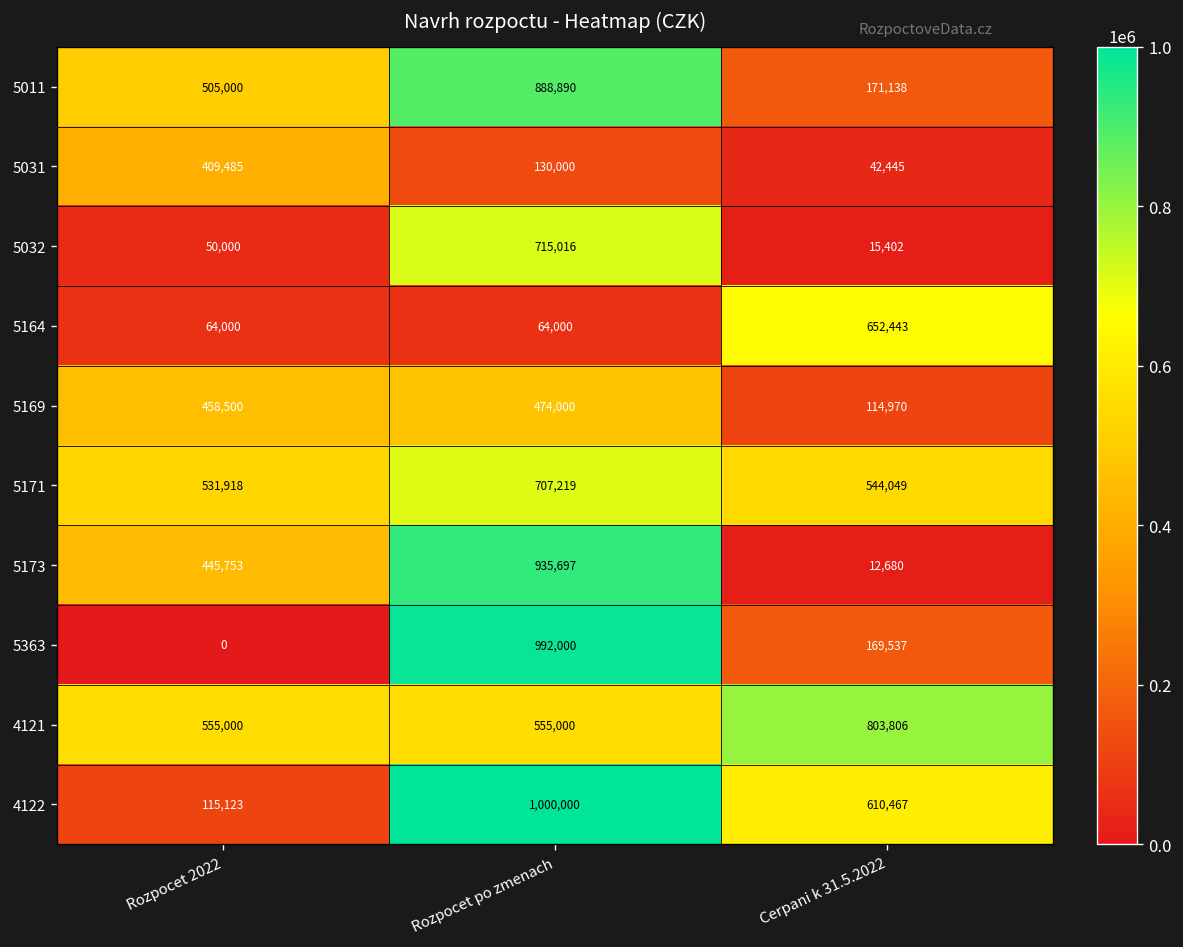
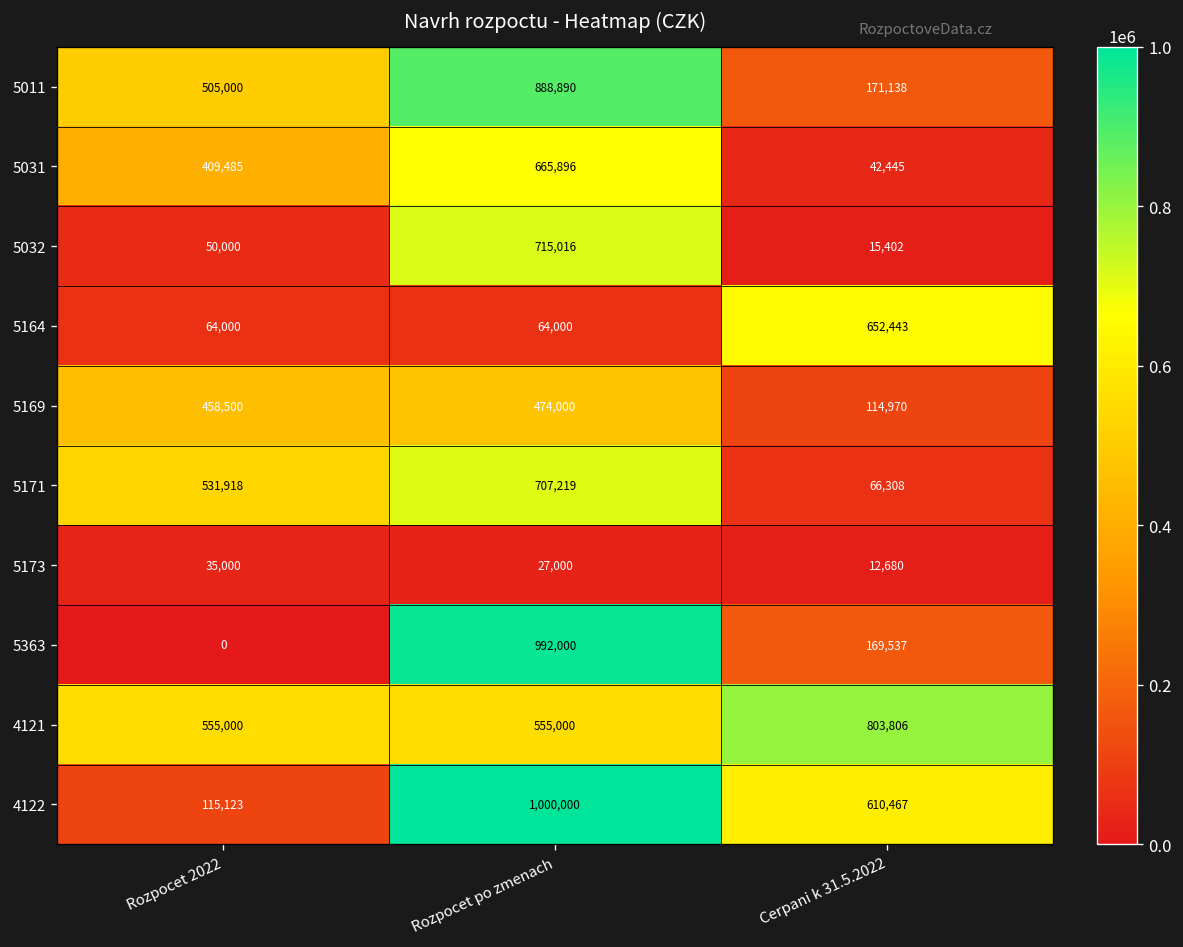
5031, Rozpocet po zmenach: 130,000 -> 665,896
5171, Cerpani k 31.5.2022: 544,049 -> 66,308
5173, Rozpocet 2022: 445,753 -> 35,000
5173, Rozpocet po zmenach: 935,697 -> 27,000
